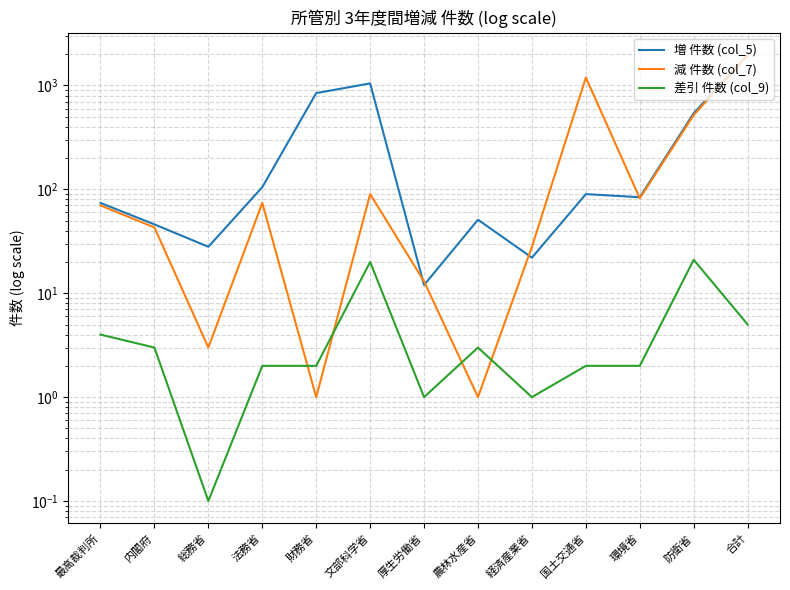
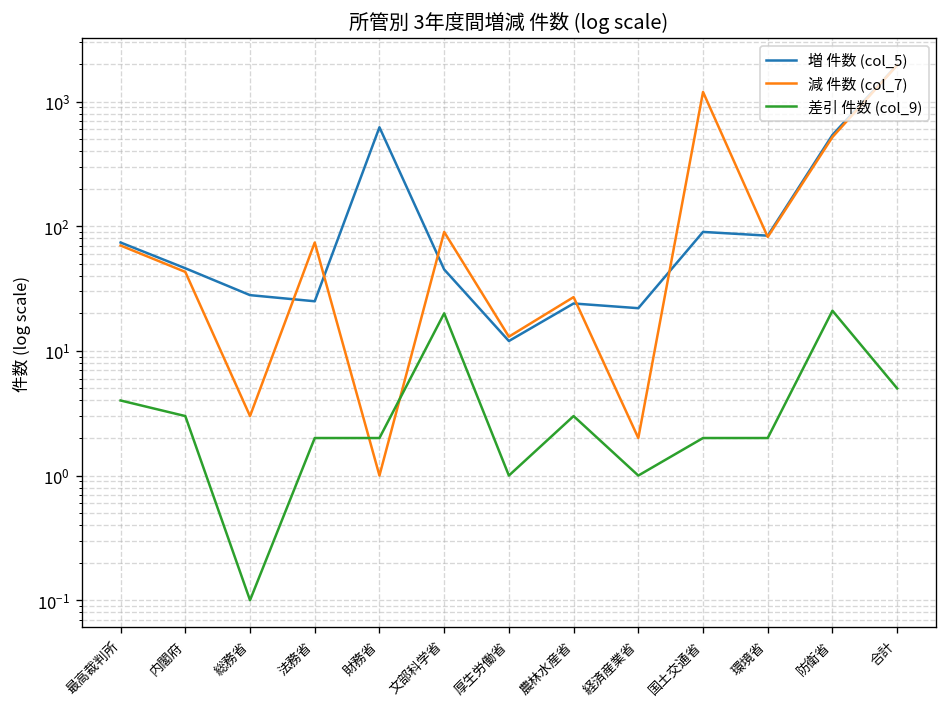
増 件数 (col_5), 法務省: 110 -> 25
増 件数 (col_5), 財務省: 800 -> 600
増 件数 (col_5), 文部科学省: 1000 -> 45
増 件数 (col_5), 農林水産省: 50 -> 24
減 件数 (col_7), 農林水産省: 1 -> 27
減 件数 (col_7), 経済産業省: 28 -> 2
